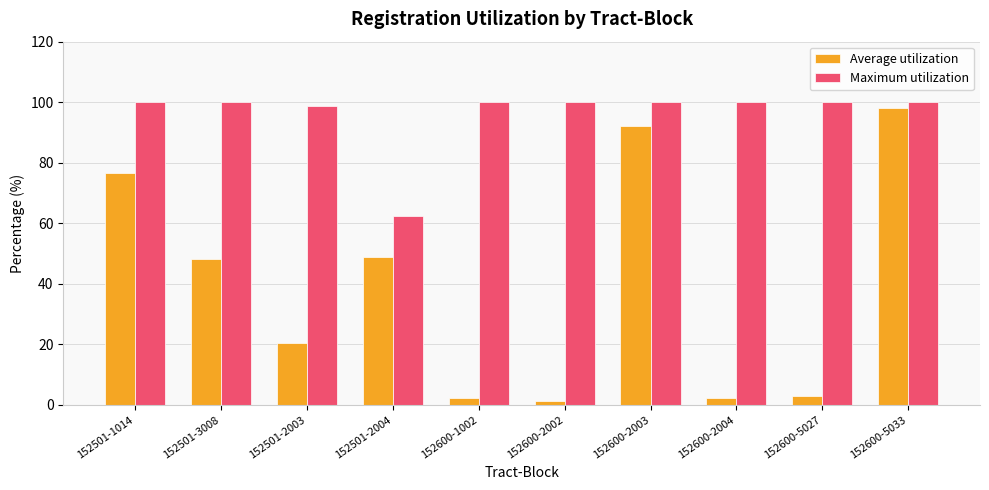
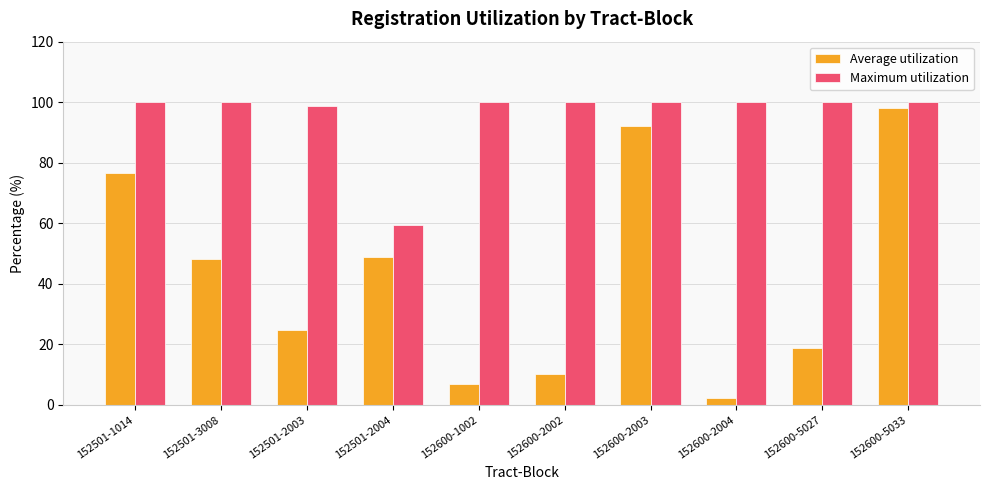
Average utilization, 152501-2003: 21 -> 25
Maximum utilization, 152501-2004: 63 -> 59
Average utilization, 152600-1002: 2 -> 7
Average utilization, 152600-2002: 1 -> 10
Average utilization, 152600-5027: 3 -> 19
